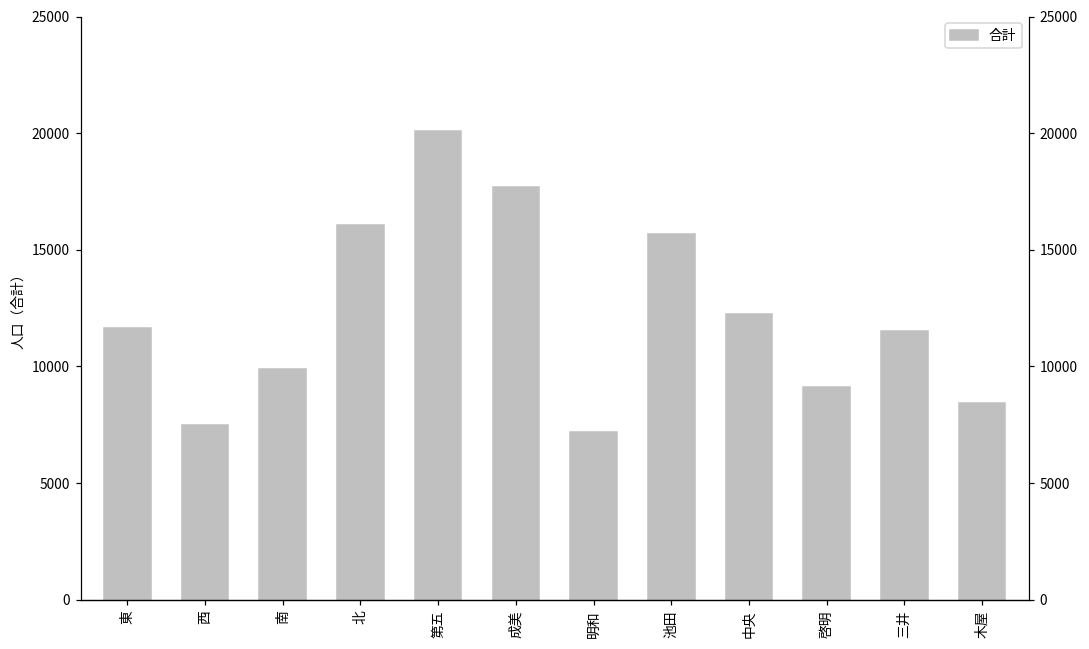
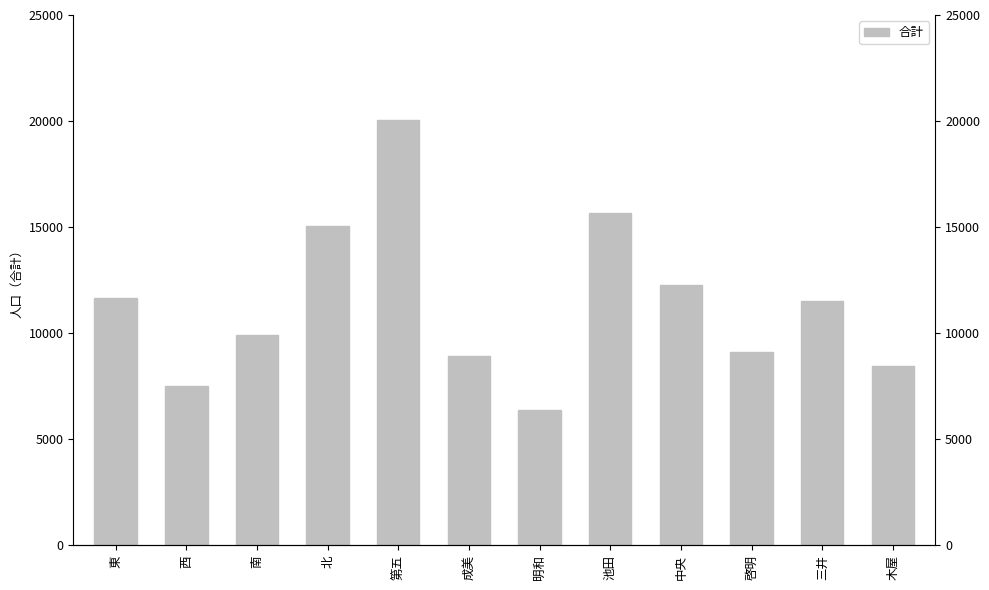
北: 16000 -> 15000
成美: 17700 -> 8900
明和: 7200 -> 6400
